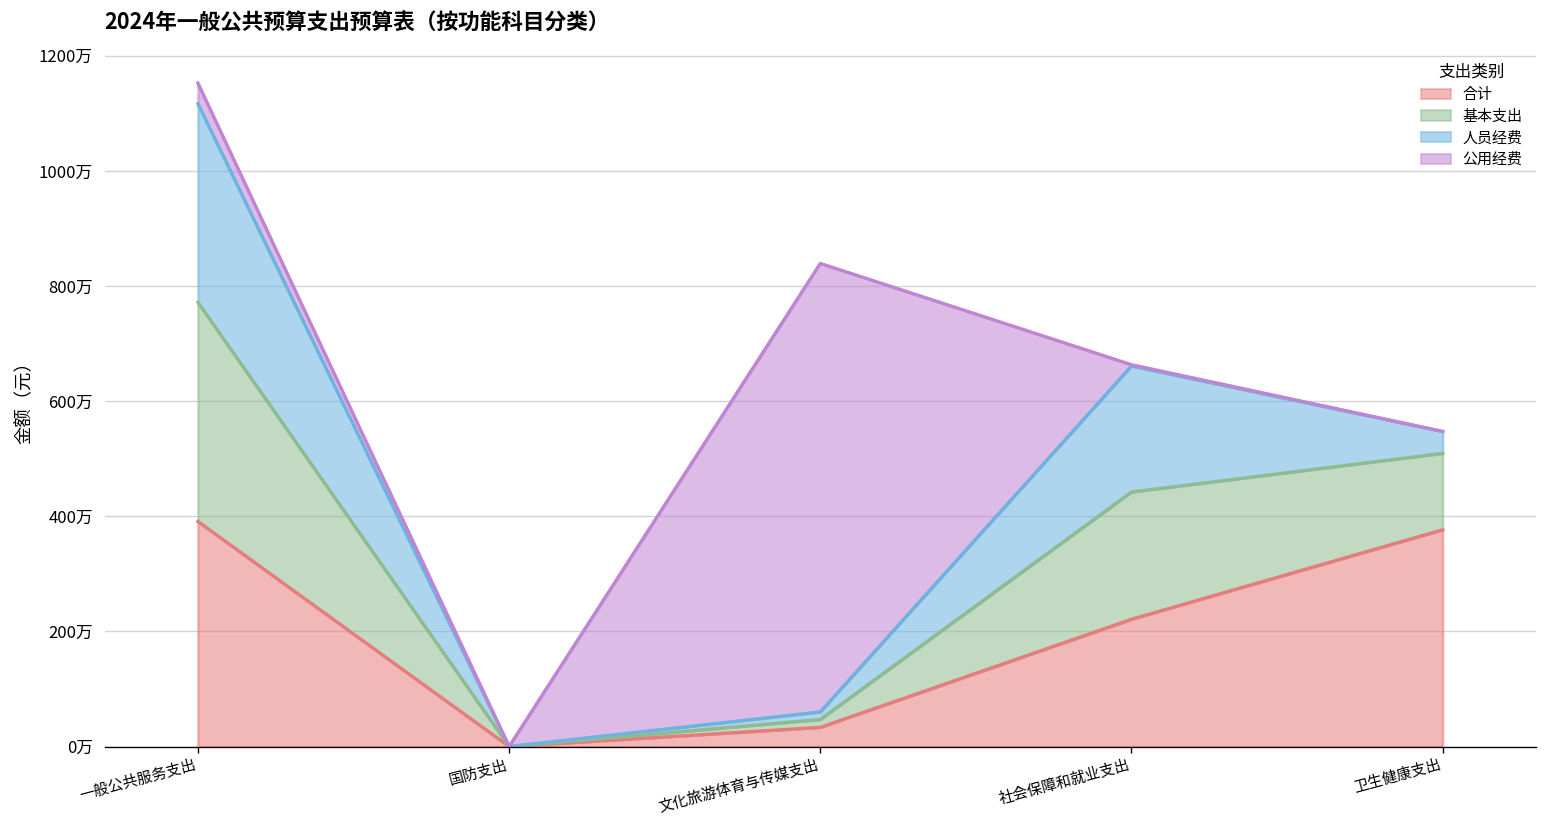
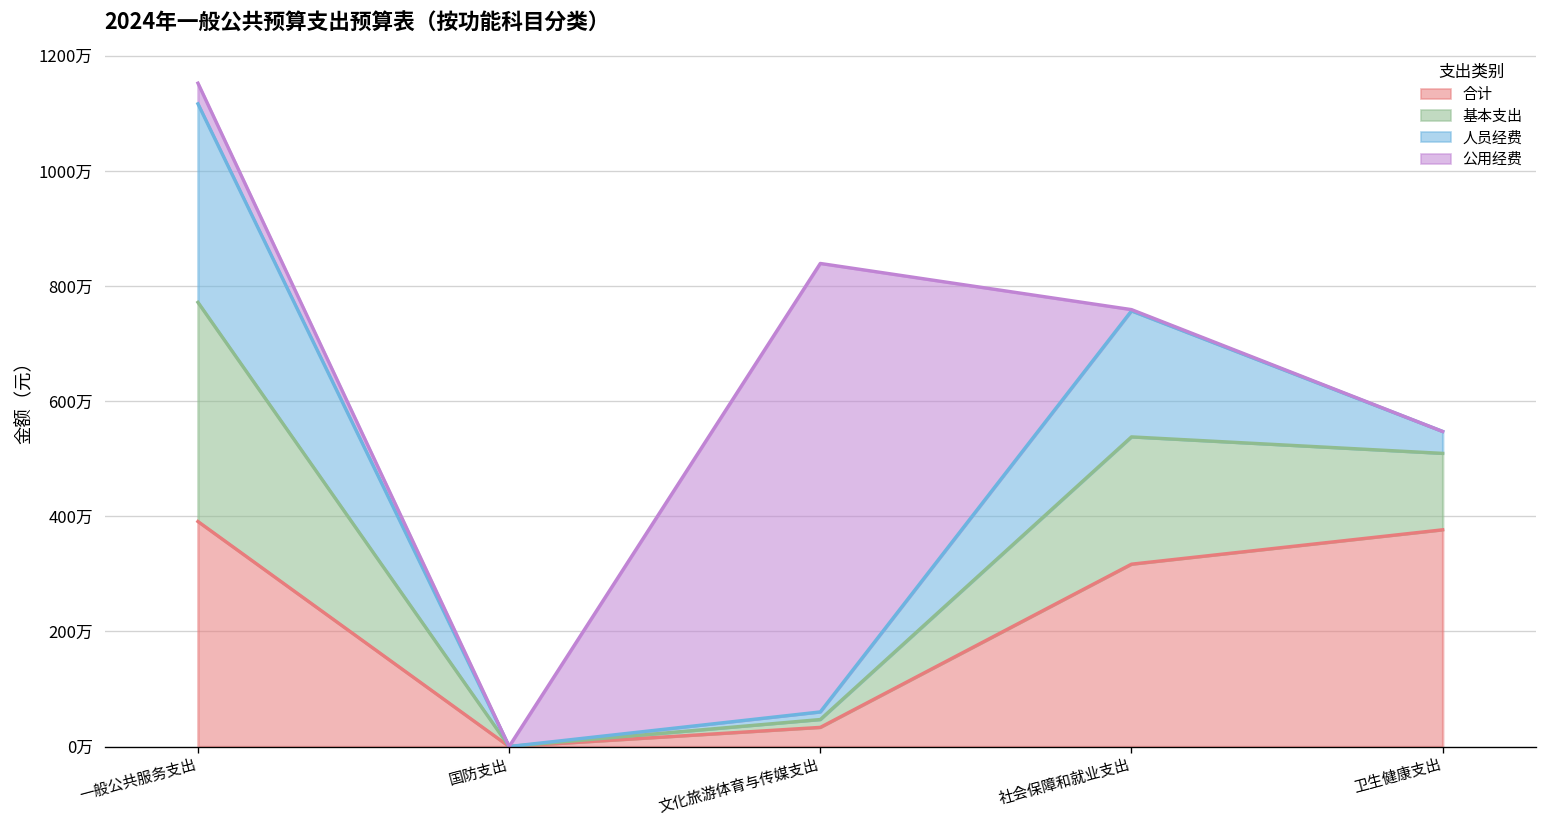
合计, 社会保障和就业支出: 220万 -> 320万
